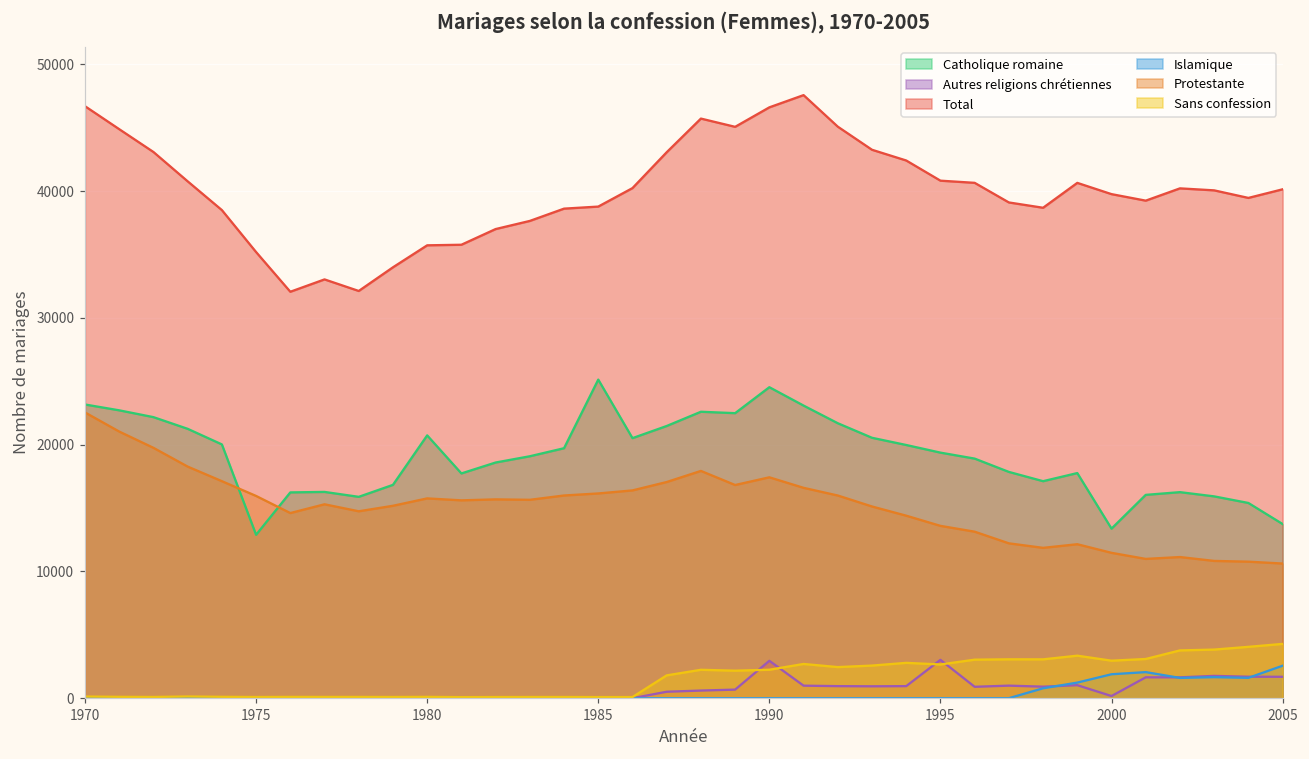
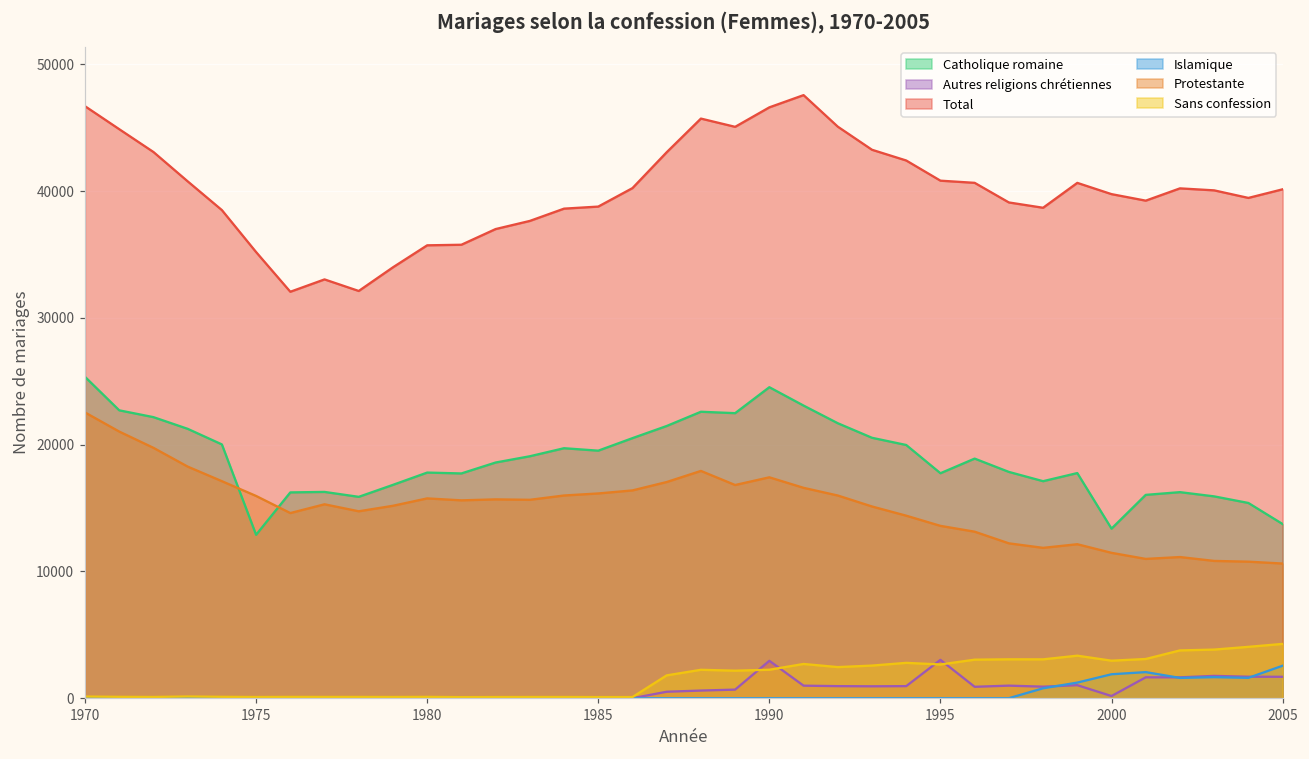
Catholique romaine, 1970: 23200 -> 25300
Catholique romaine, 1980: 20700 -> 17800
Catholique romaine, 1985: 25100 -> 19500
Catholique romaine, 1995: 19400 -> 17700
